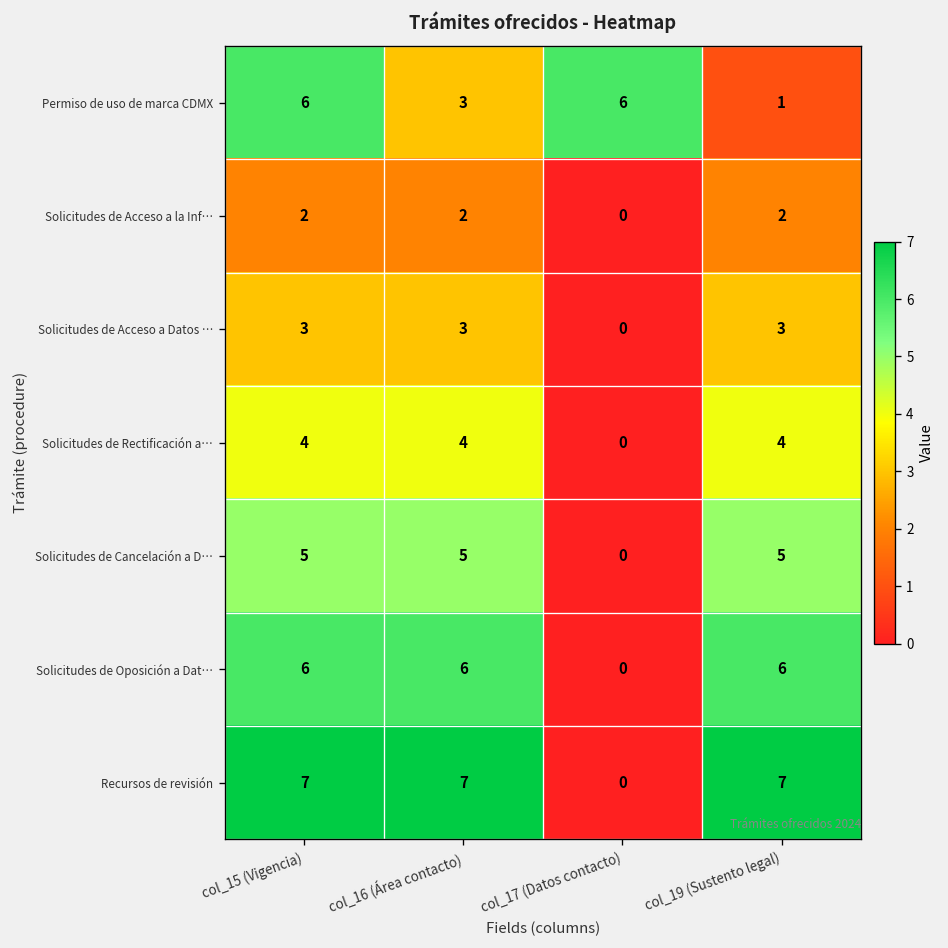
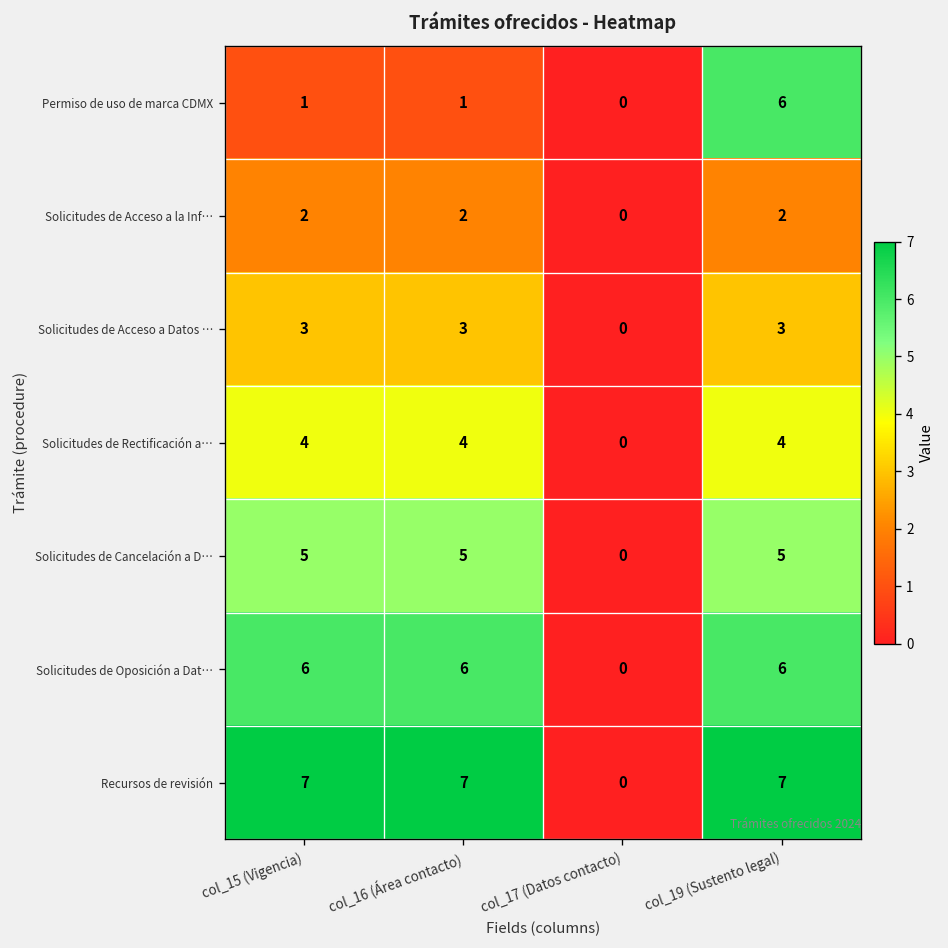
Permiso de uso de marca CDMX, col_15 (Vigencia): 6 -> 1
Permiso de uso de marca CDMX, col_16 (Área contacto): 3 -> 1
Permiso de uso de marca CDMX, col_17 (Datos contacto): 6 -> 0
Permiso de uso de marca CDMX, col_19 (Sustento legal): 1 -> 6
